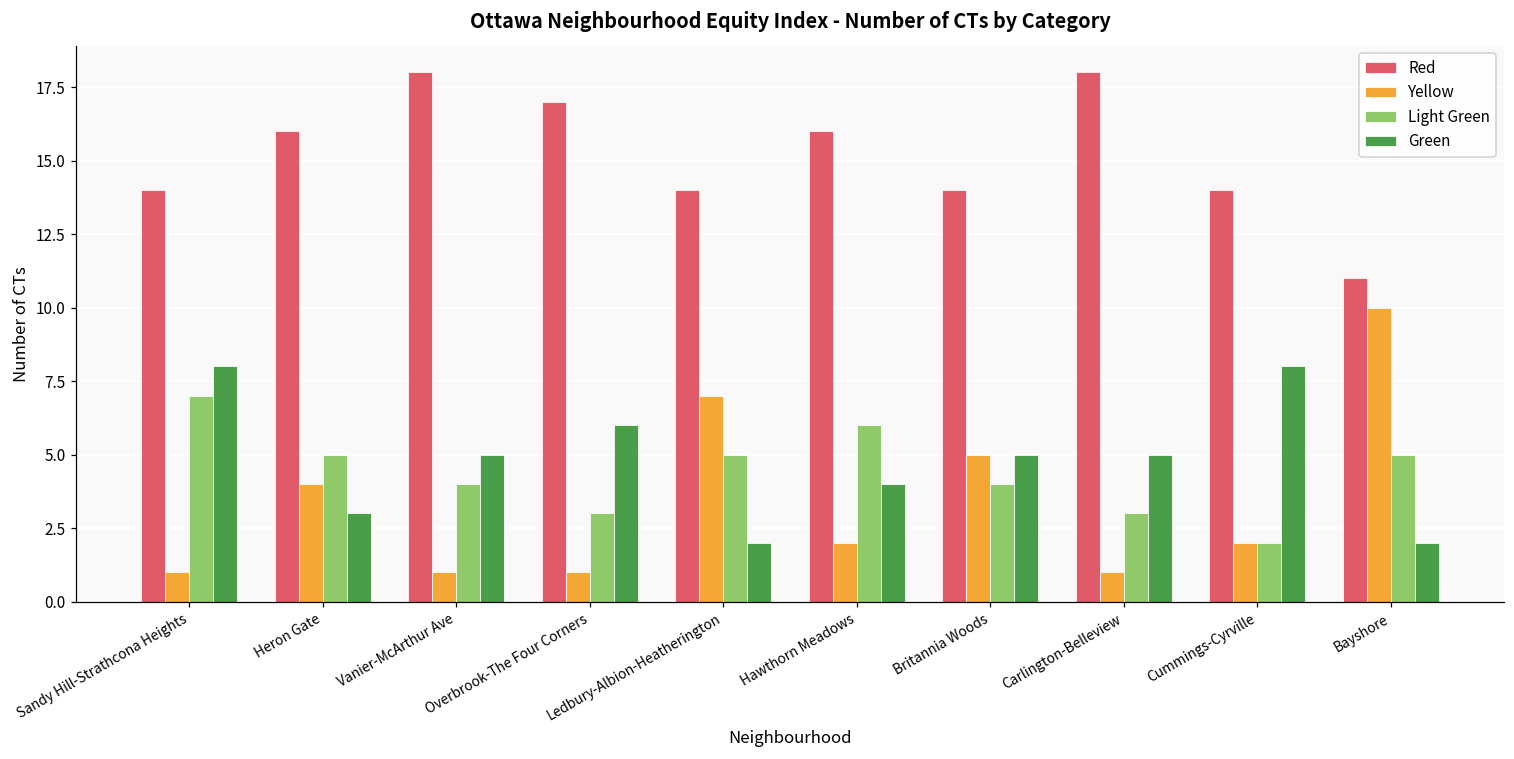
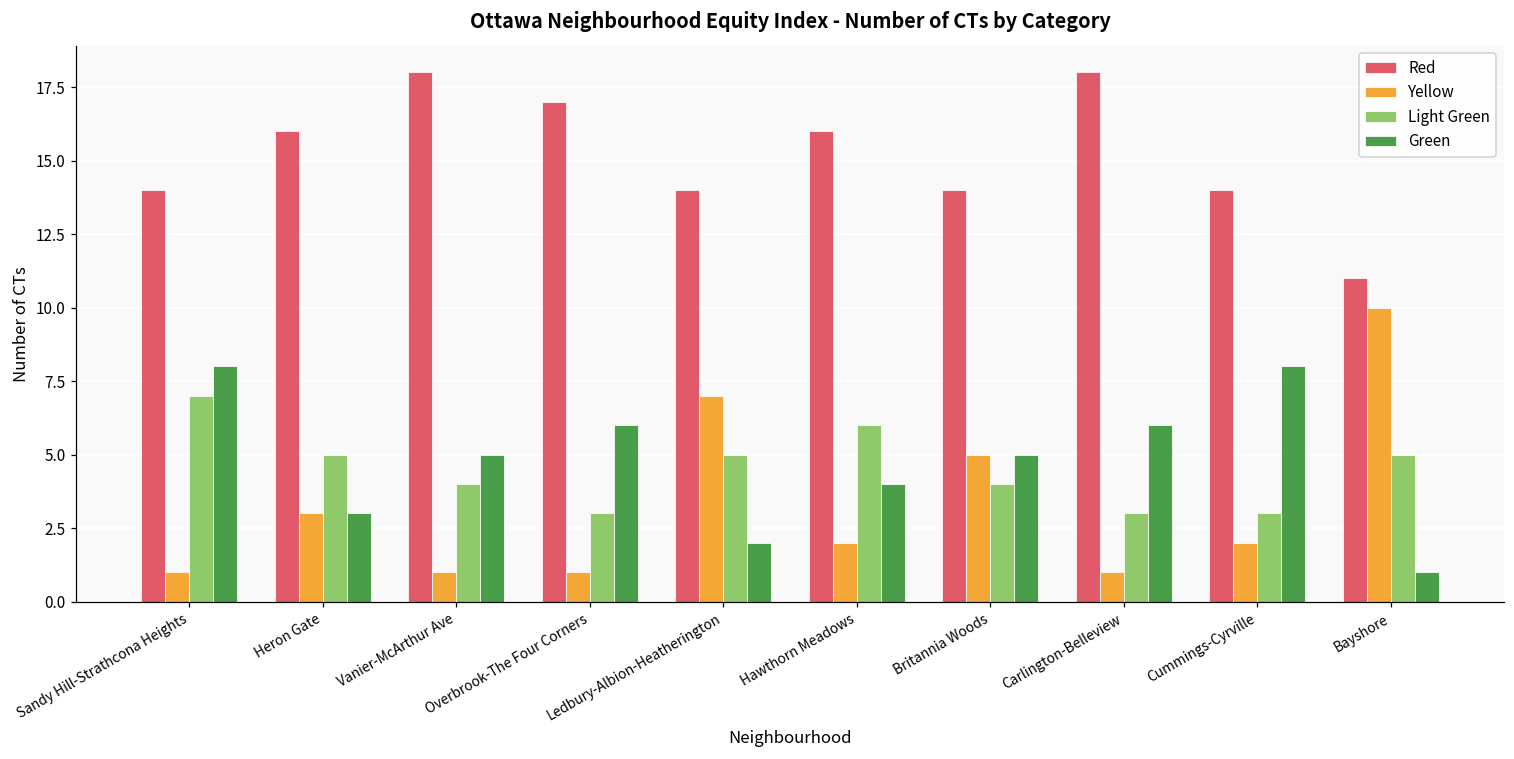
Yellow, Heron Gate: 4 -> 3
Green, Carlington-Belleview: 5 -> 6
Light Green, Cummings-Cyrville: 2 -> 3
Green, Bayshore: 2 -> 1
